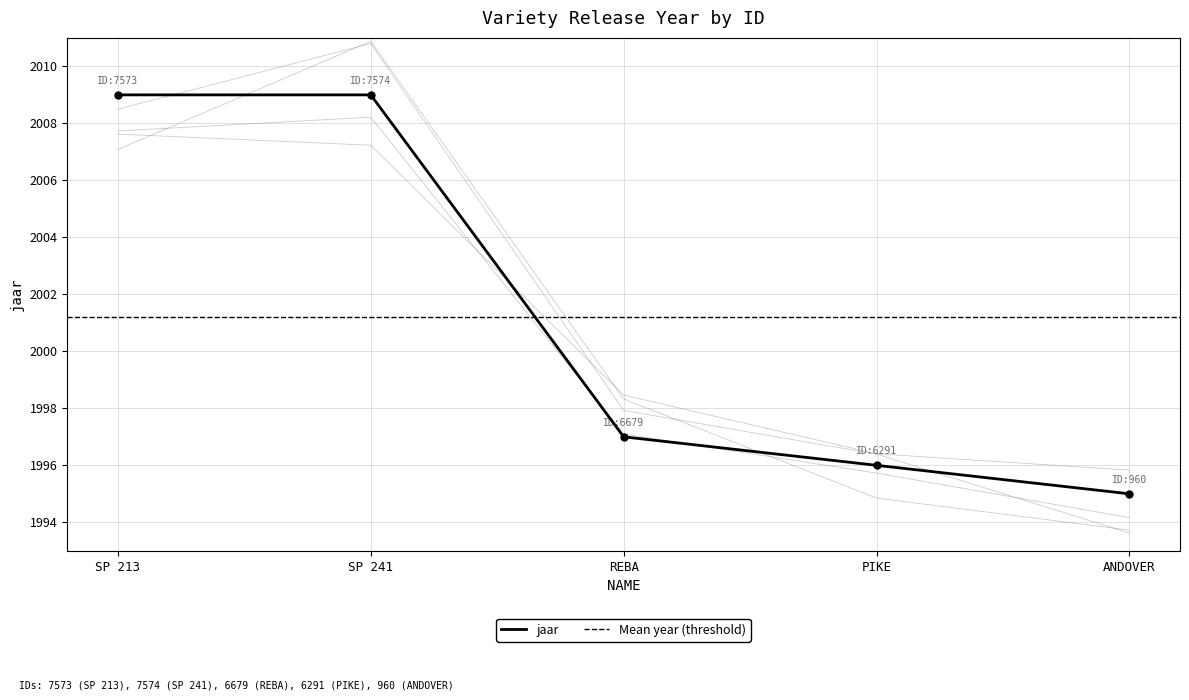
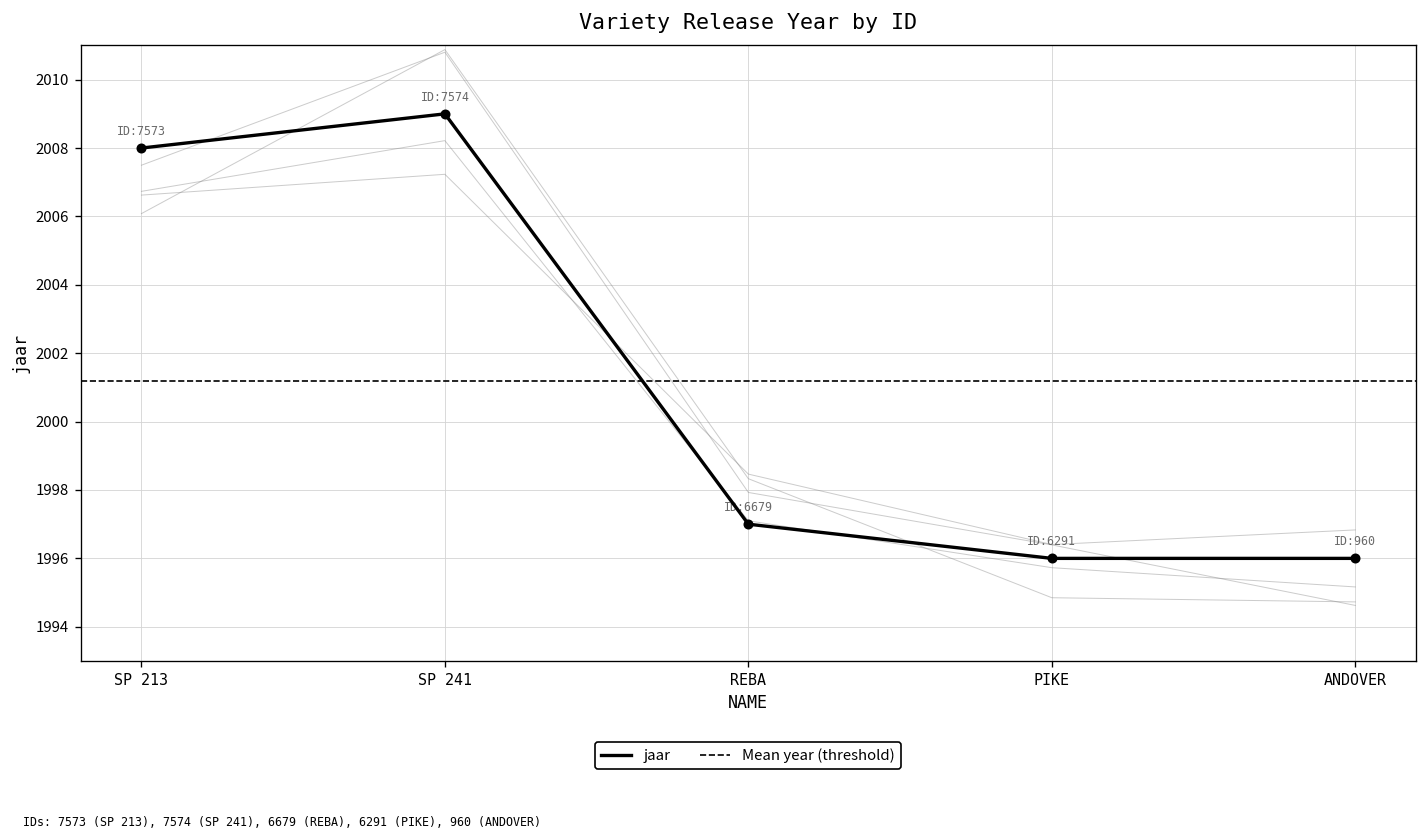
jaar, SP 213: 2009 -> 2008
jaar, ANDOVER: 1995 -> 1996
